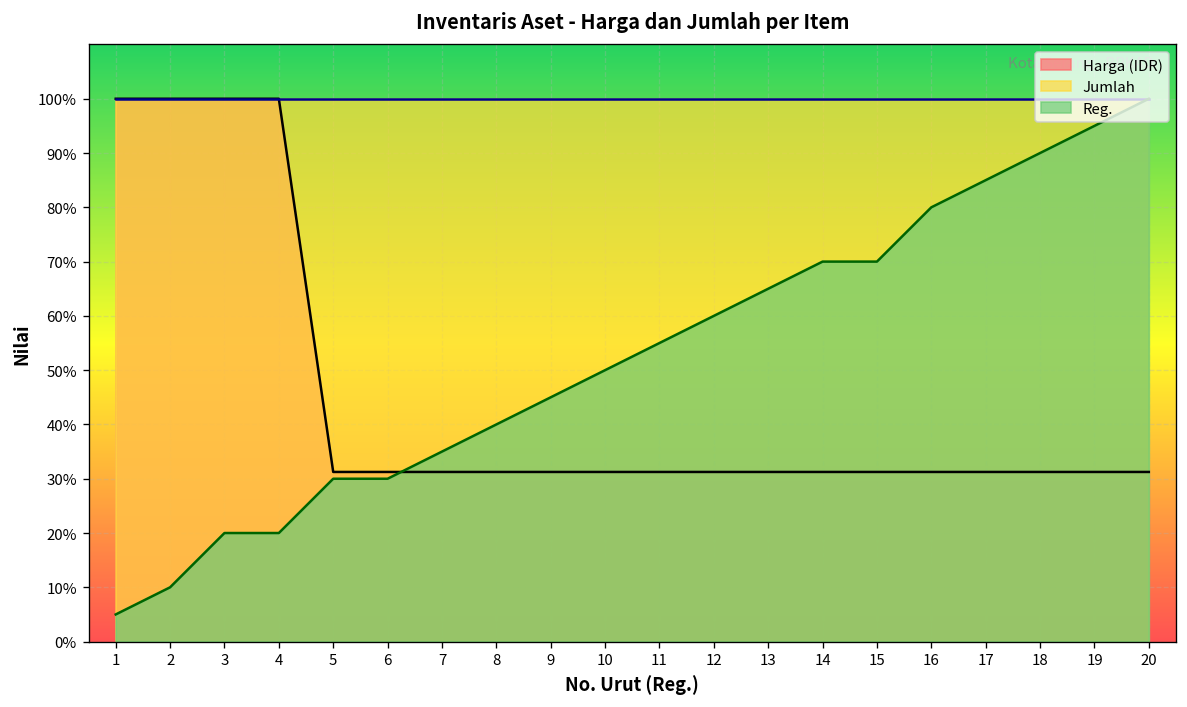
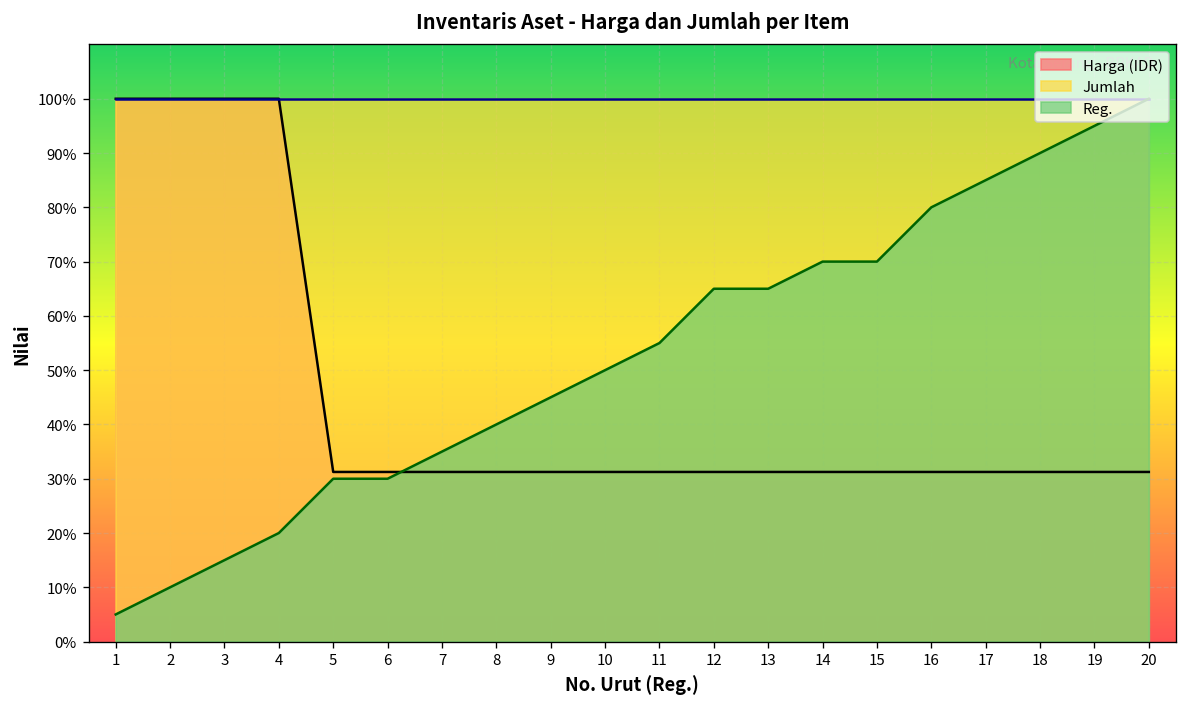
Reg., 3: 20% -> 15%
Reg., 12: 60% -> 65%
